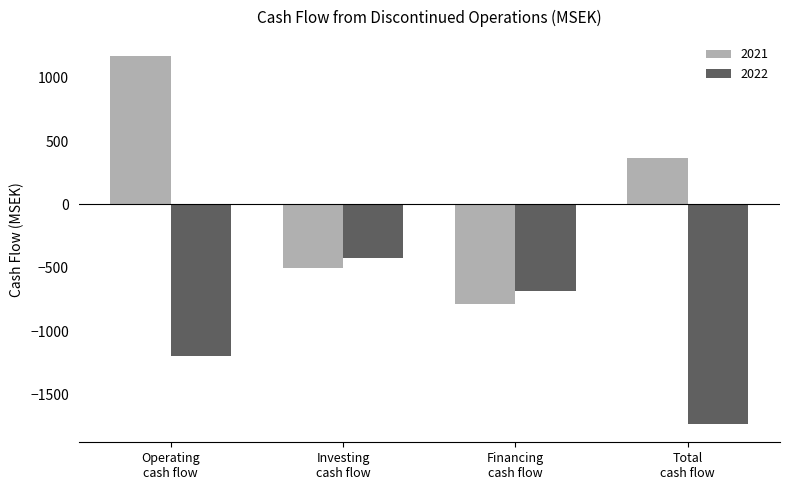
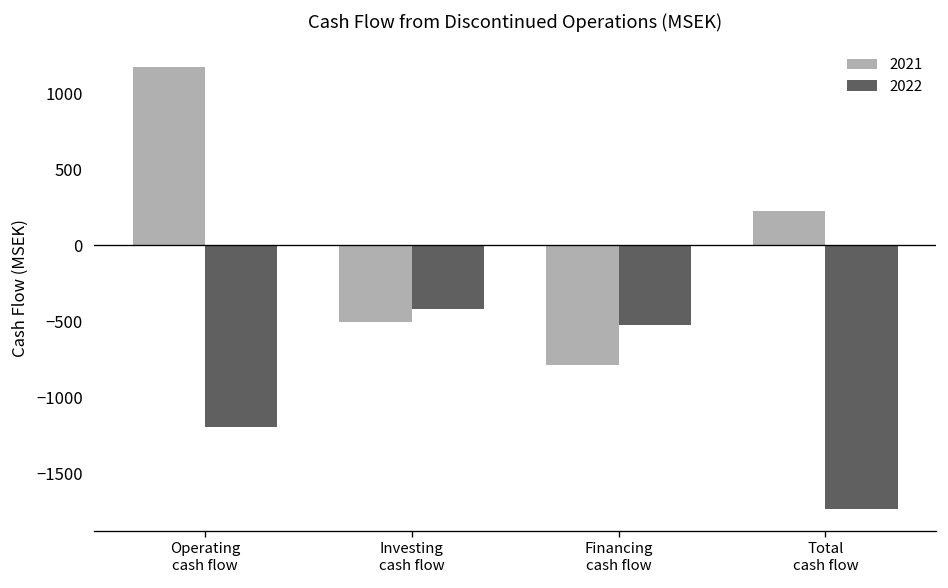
2022, Financing cash flow: -680 -> -520
2021, Total cash flow: 360 -> 230
